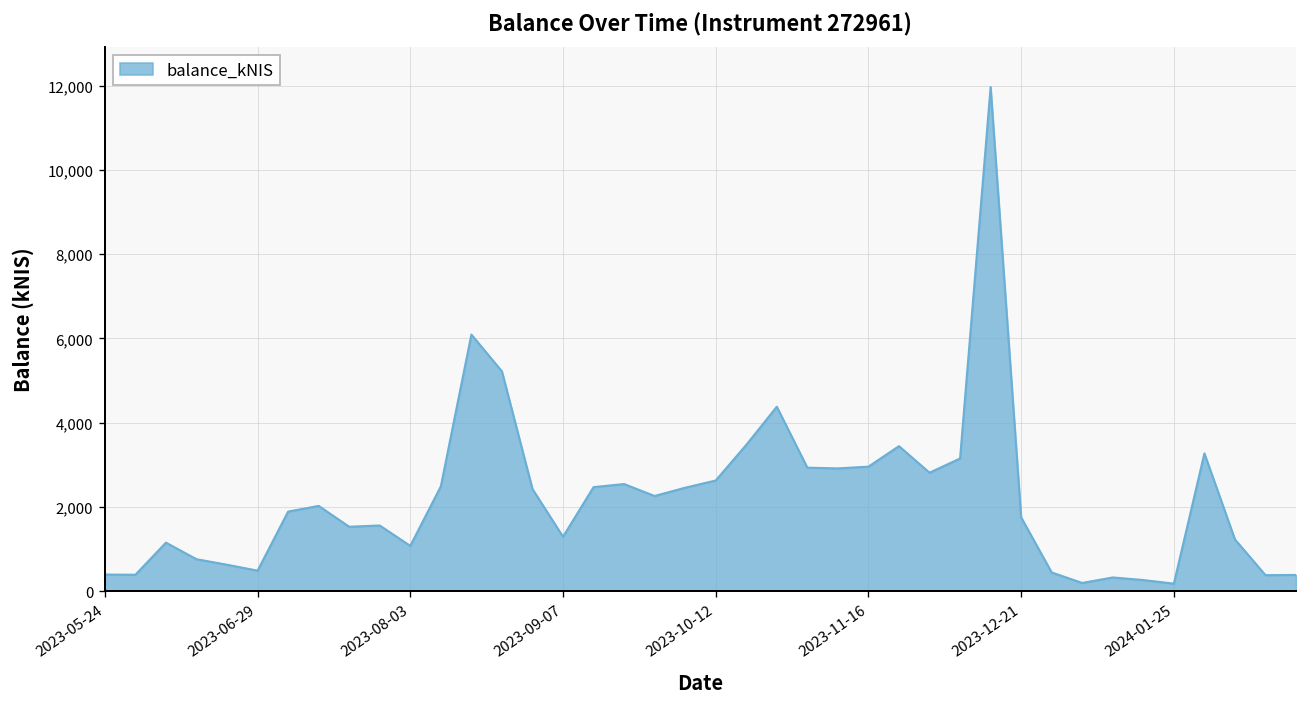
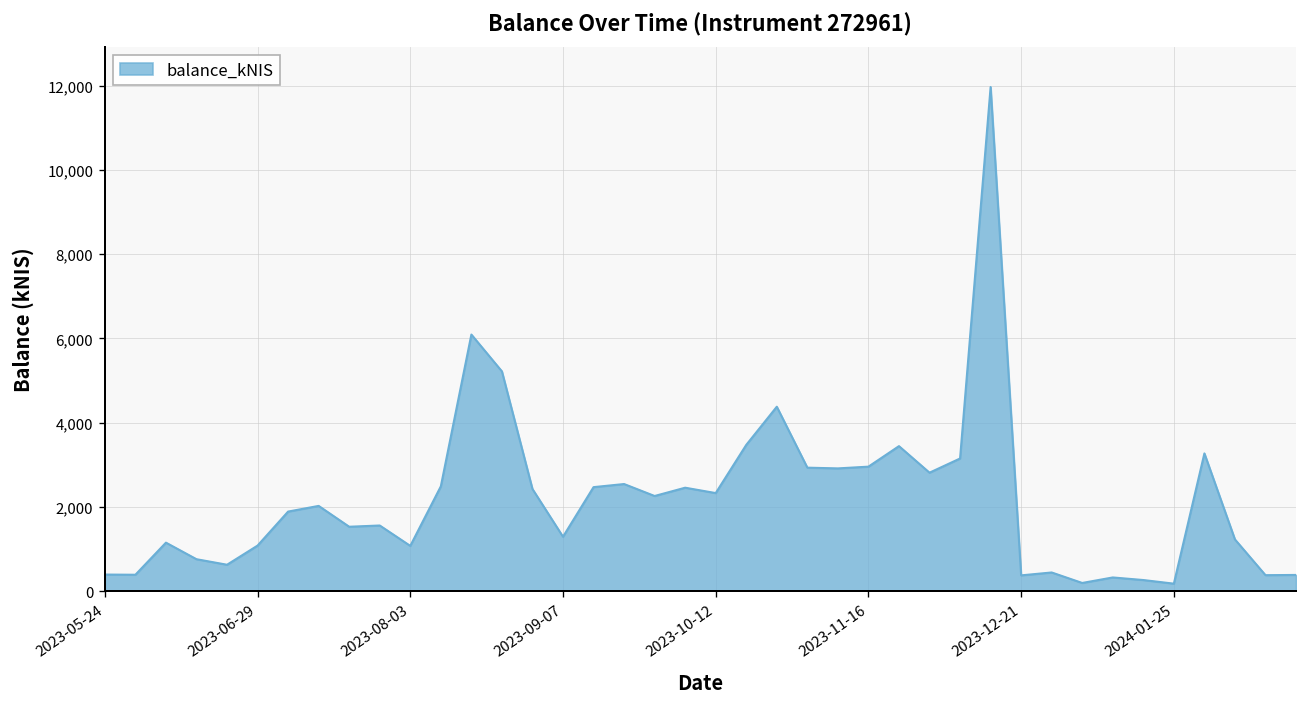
2023-06-29: 500 -> 1,100
2023-10-12: 2,600 -> 2,300
2023-12-21: 1,800 -> 400
